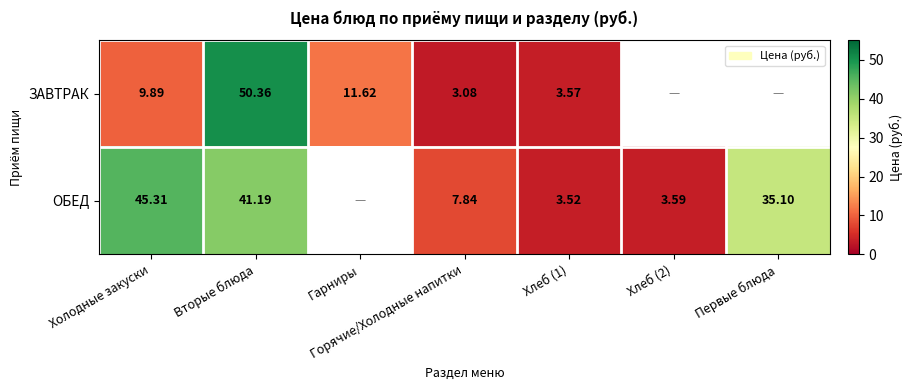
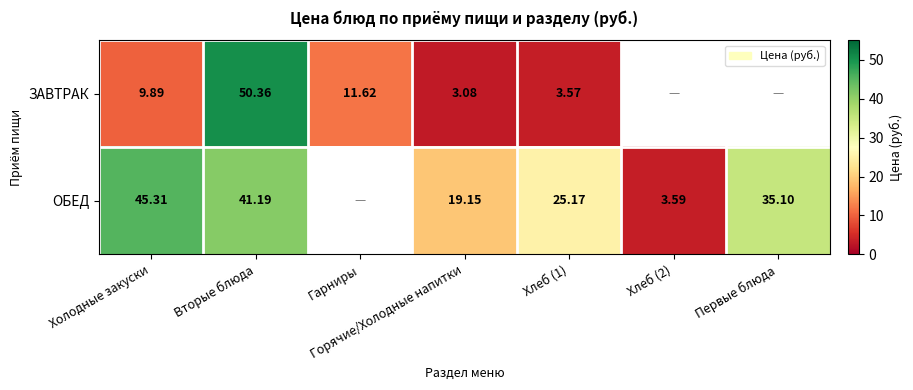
ОБЕД, Горячие/Холодные напитки: 7.84 -> 19.15
ОБЕД, Хлеб (1): 3.52 -> 25.17
